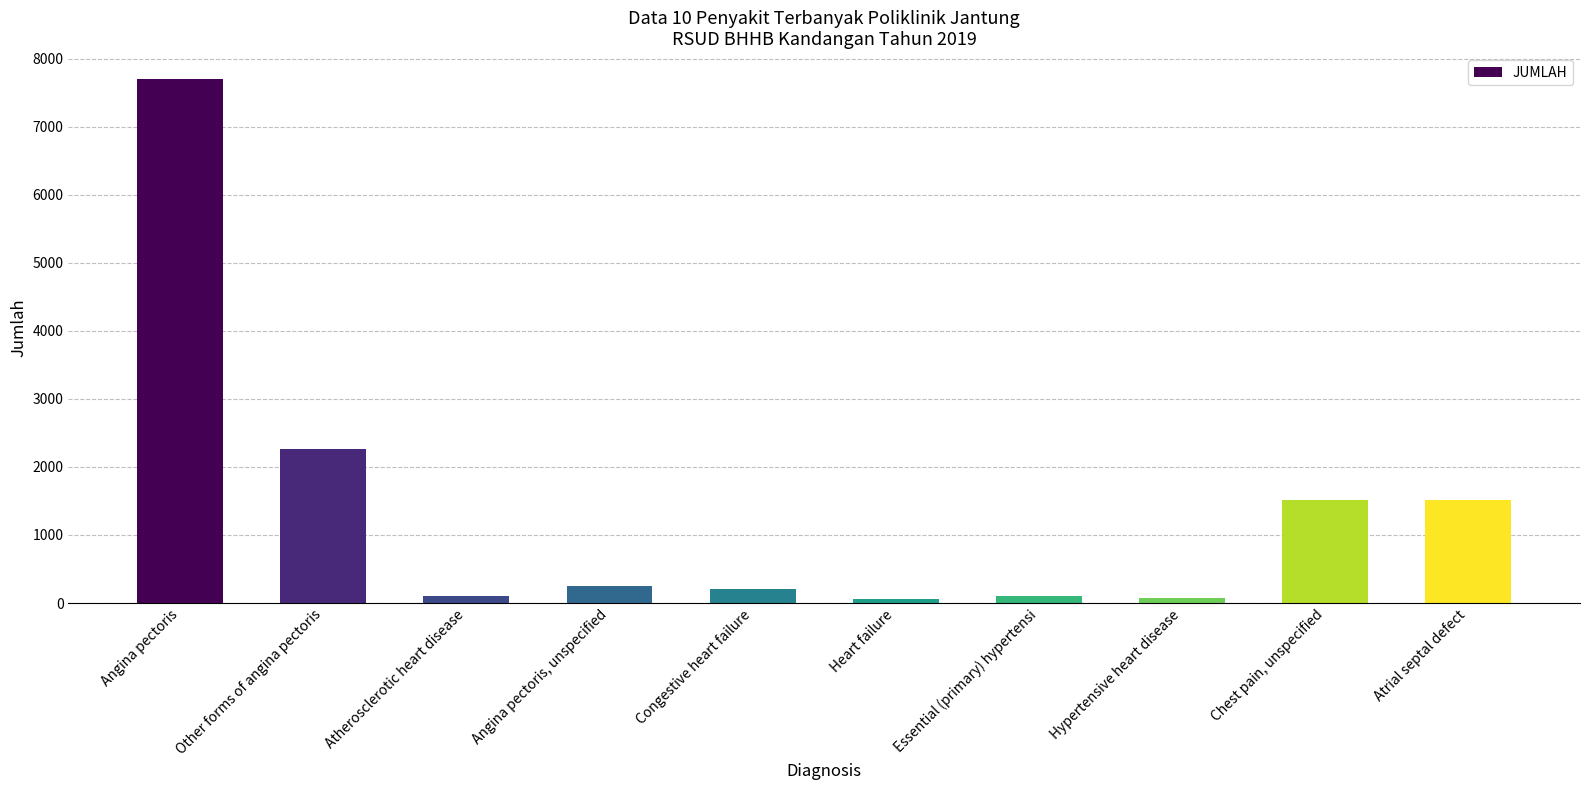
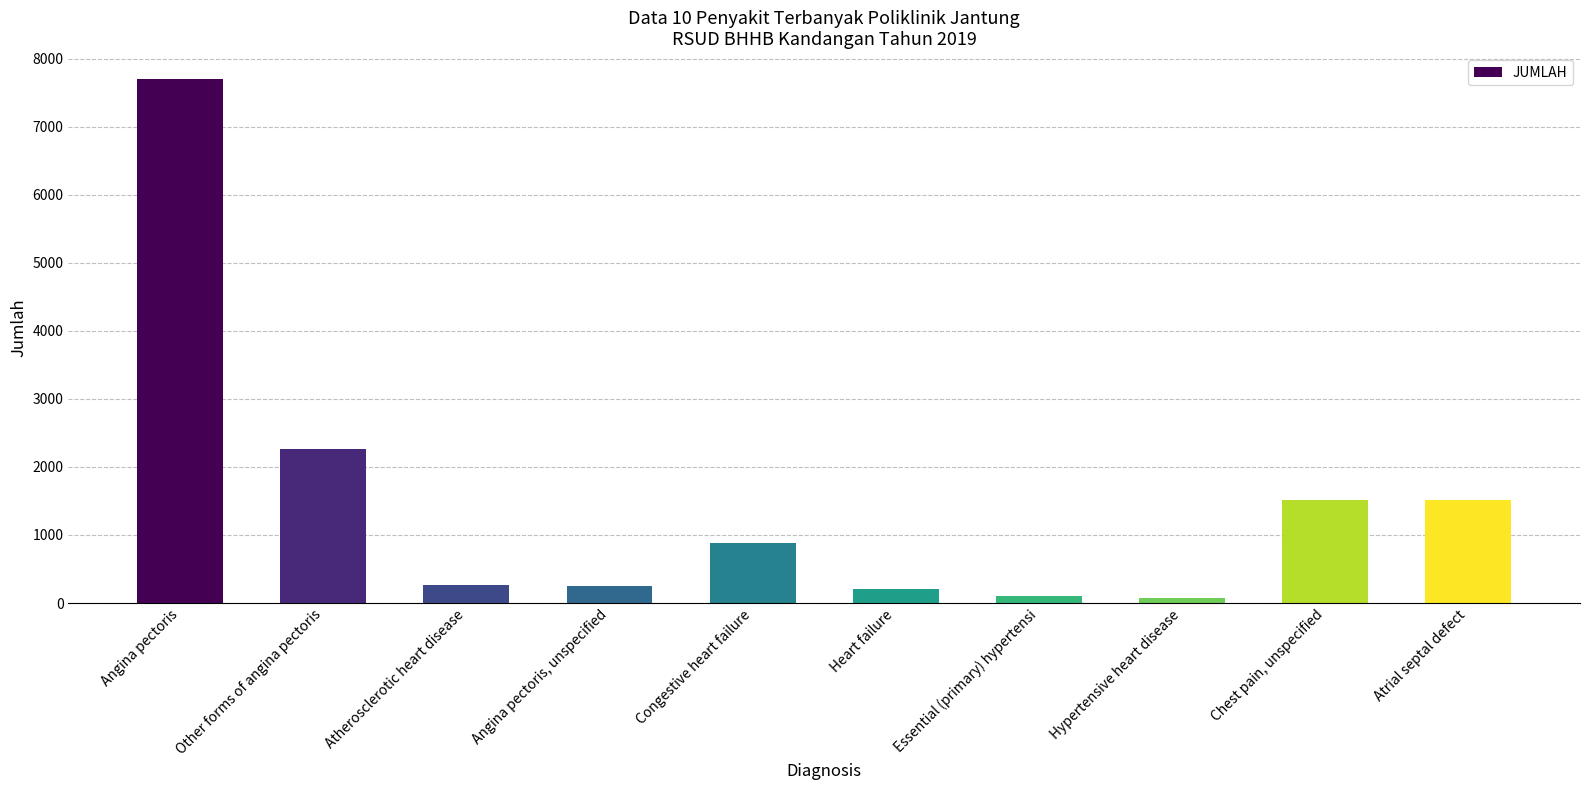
Atherosclerotic heart disease: 100 -> 300
Congestive heart failure: 200 -> 900
Heart failure: 100 -> 200
